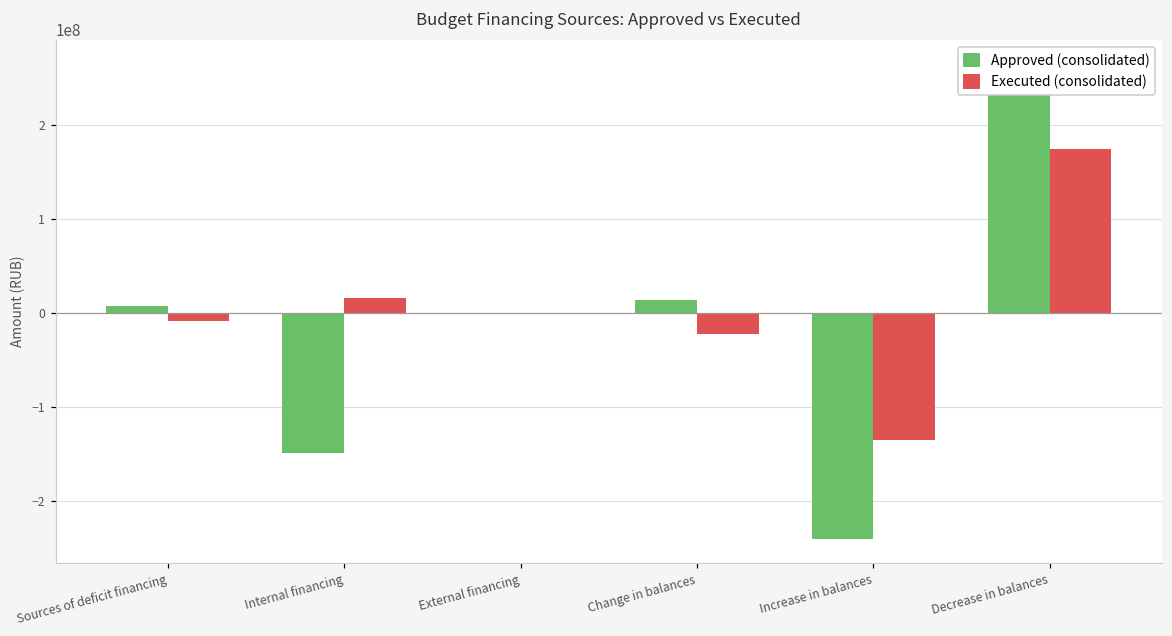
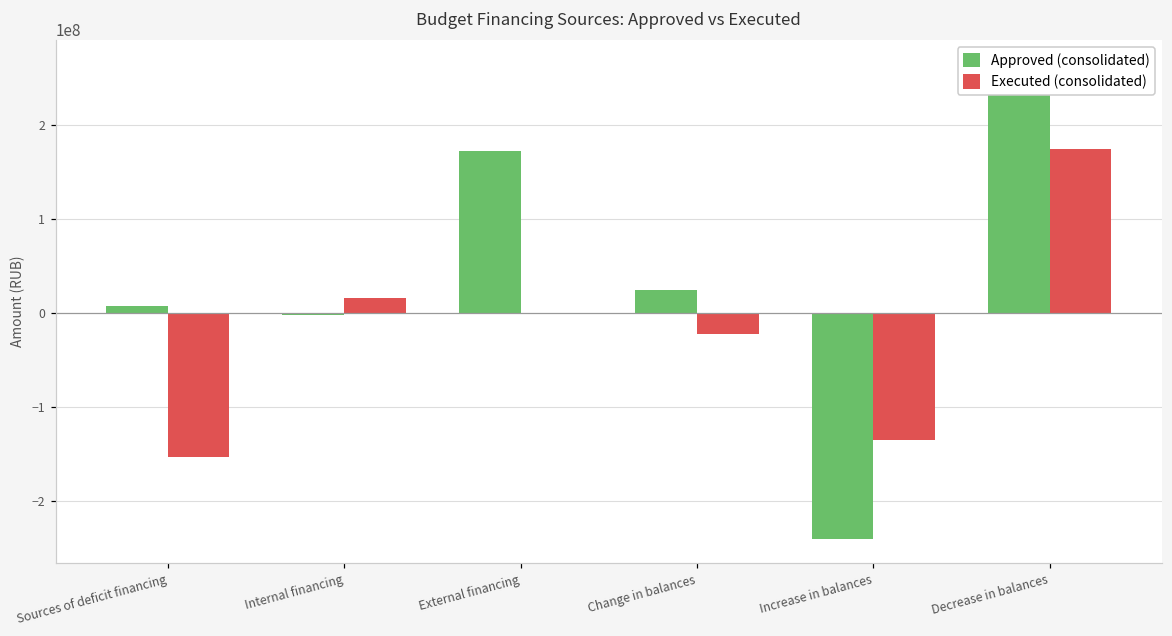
Executed (consolidated), Sources of deficit financing: -10000000 -> -150000000
Approved (consolidated), Internal financing: -150000000 -> 0
Approved (consolidated), External financing: 0 -> 170000000
Approved (consolidated), Change in balances: 10000000 -> 20000000
